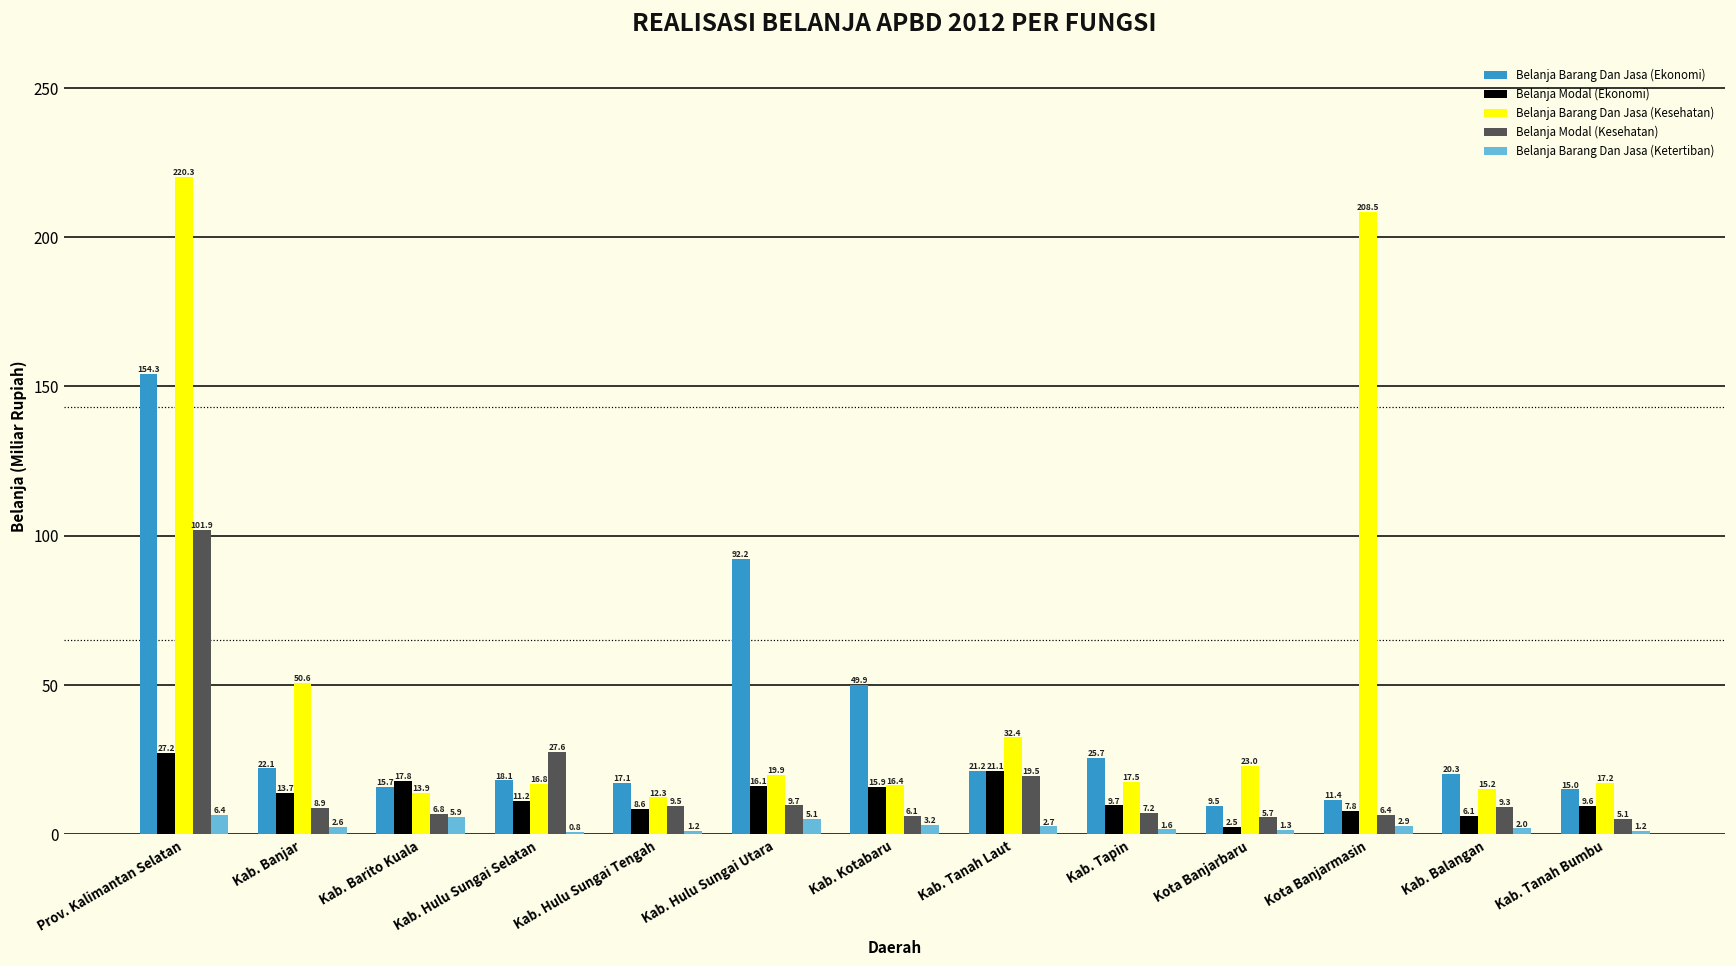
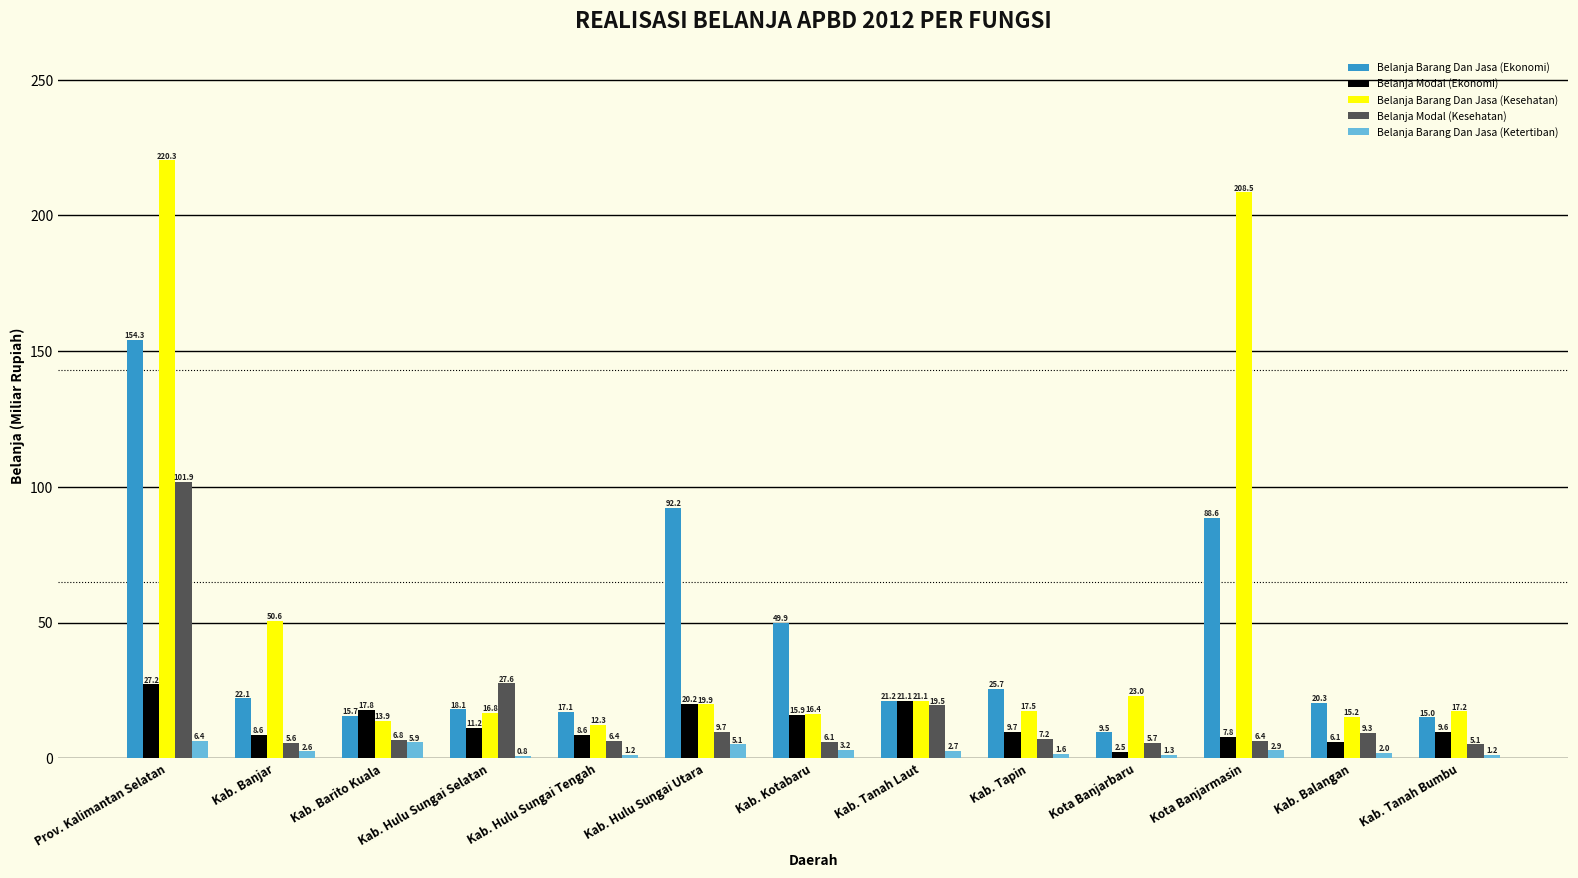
Belanja Modal (Ekonomi), Kab. Banjar: 13.7 -> 8.6
Belanja Modal (Kesehatan), Kab. Banjar: 8.9 -> 5.6
Belanja Modal (Kesehatan), Kab. Hulu Sungai Tengah: 9.5 -> 6.4
Belanja Modal (Ekonomi), Kab. Hulu Sungai Utara: 16.1 -> 20.2
Belanja Barang Dan Jasa (Kesehatan), Kab. Tanah Laut: 32.4 -> 21.1
Belanja Barang Dan Jasa (Ekonomi), Kota Banjarmasin: 11.4 -> 88.6
